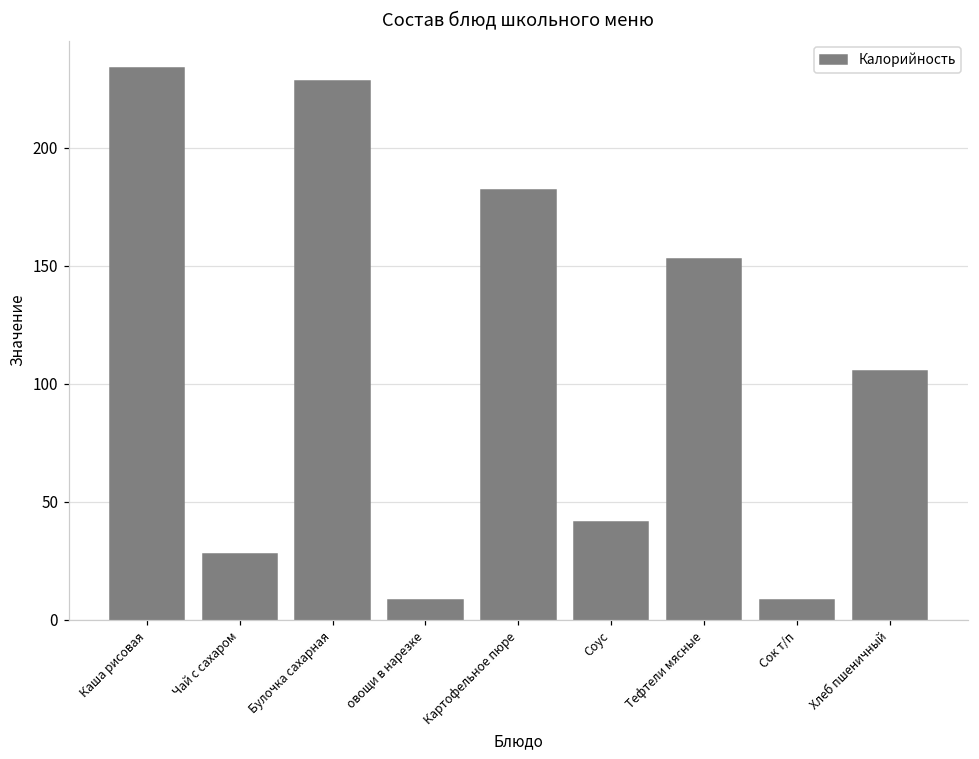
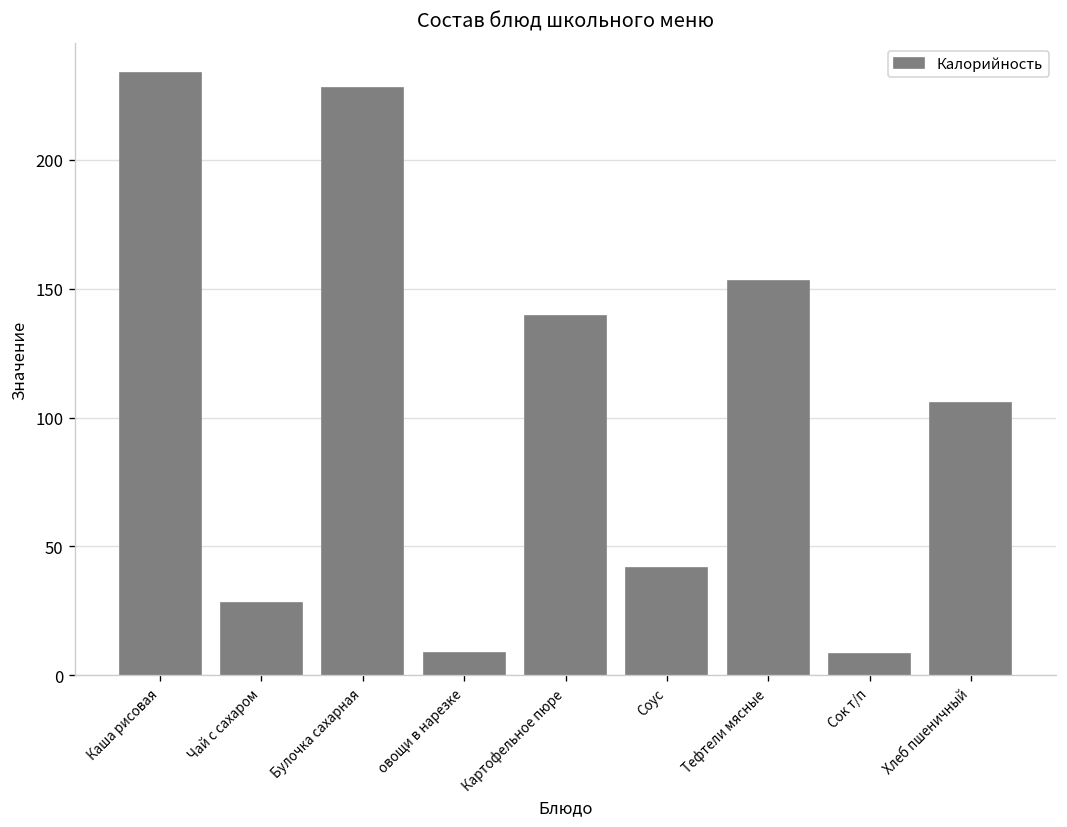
Картофельное пюре: 182 -> 139
